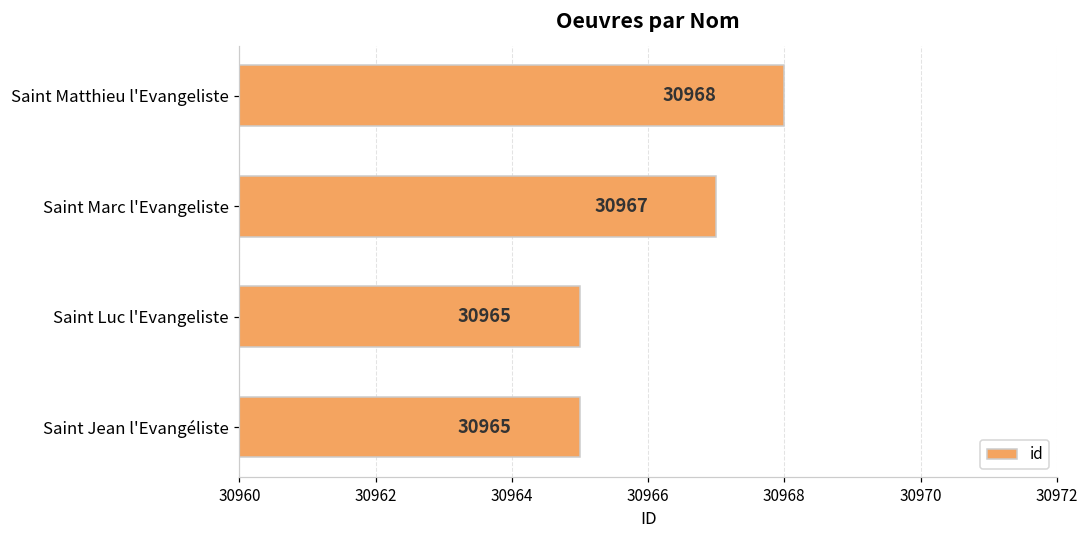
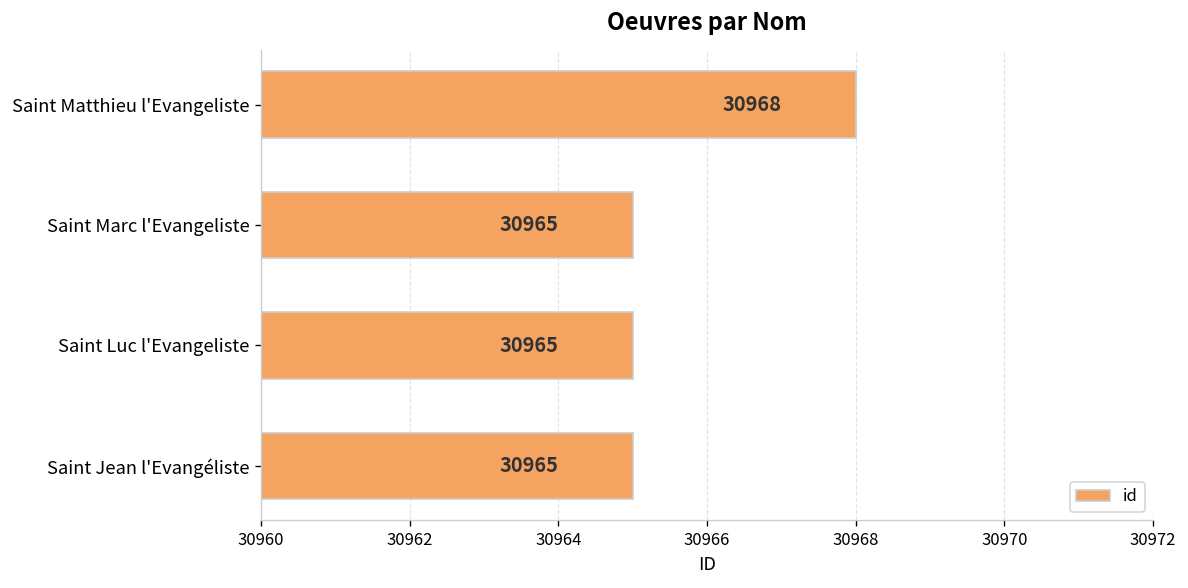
Saint Marc l'Evangeliste: 30967 -> 30965
